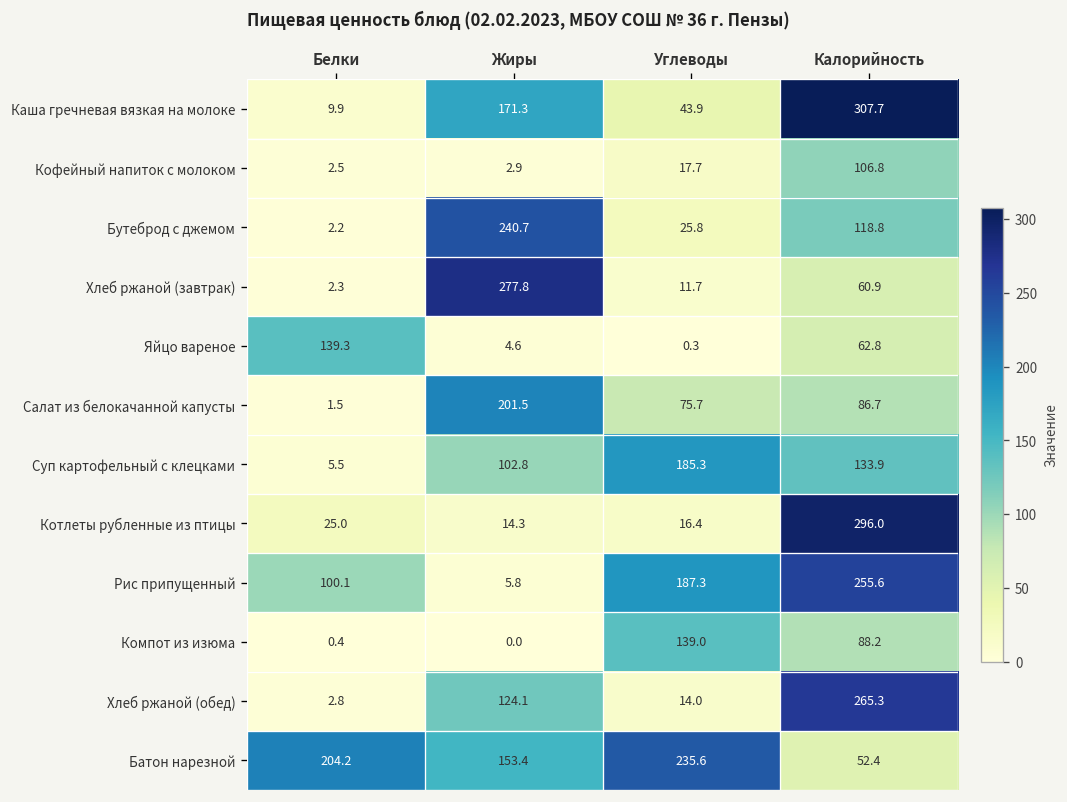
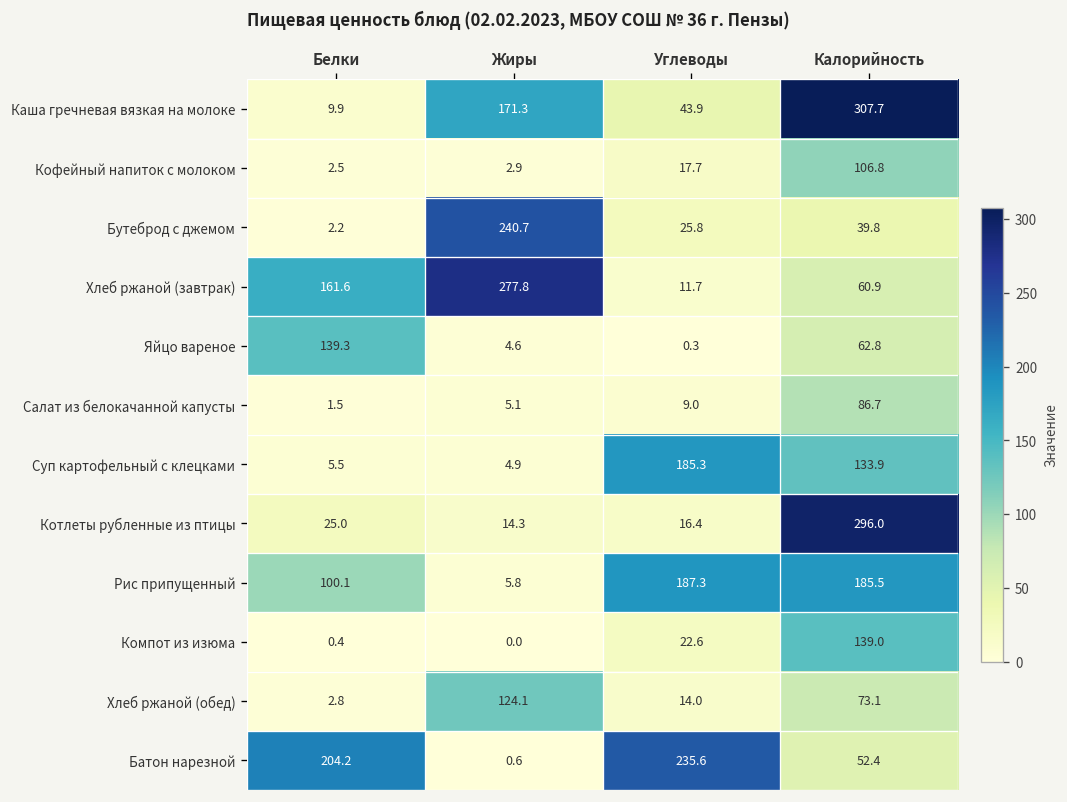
Бутеброд с джемом, Калорийность: 118.8 -> 39.8
Хлеб ржаной (завтрак), Белки: 2.3 -> 161.6
Салат из белокачанной капусты, Жиры: 201.5 -> 5.1
Салат из белокачанной капусты, Углеводы: 75.7 -> 9.0
Суп картофельный с клецками, Жиры: 102.8 -> 4.9
Рис припущенный, Калорийность: 255.6 -> 185.5
Компот из изюма, Углеводы: 139.0 -> 22.6
Компот из изюма, Калорийность: 88.2 -> 139.0
Хлеб ржаной (обед), Калорийность: 265.3 -> 73.1
Батон нарезной, Жиры: 153.4 -> 0.6
